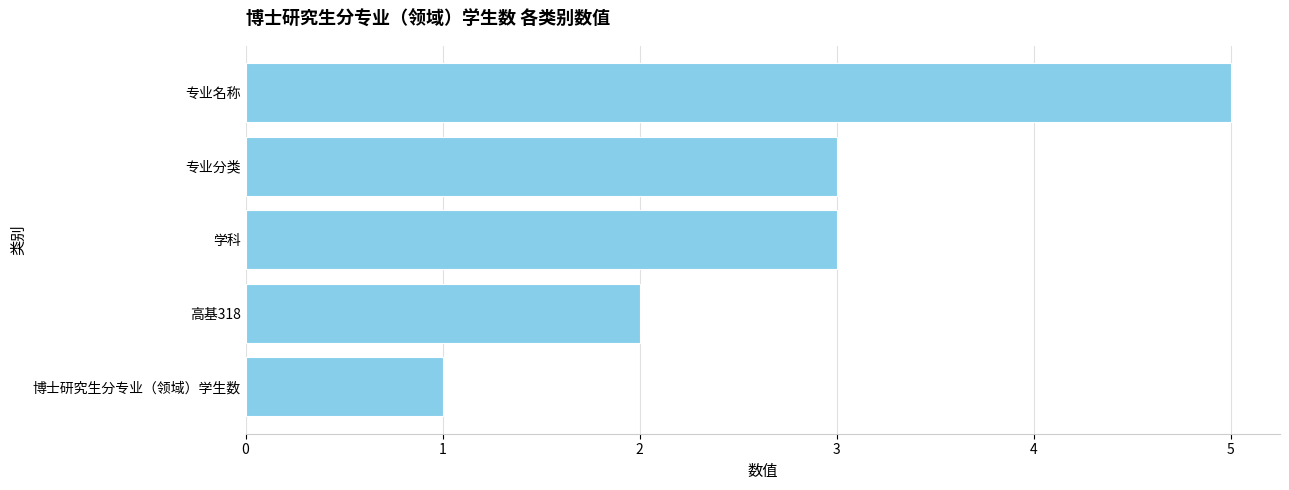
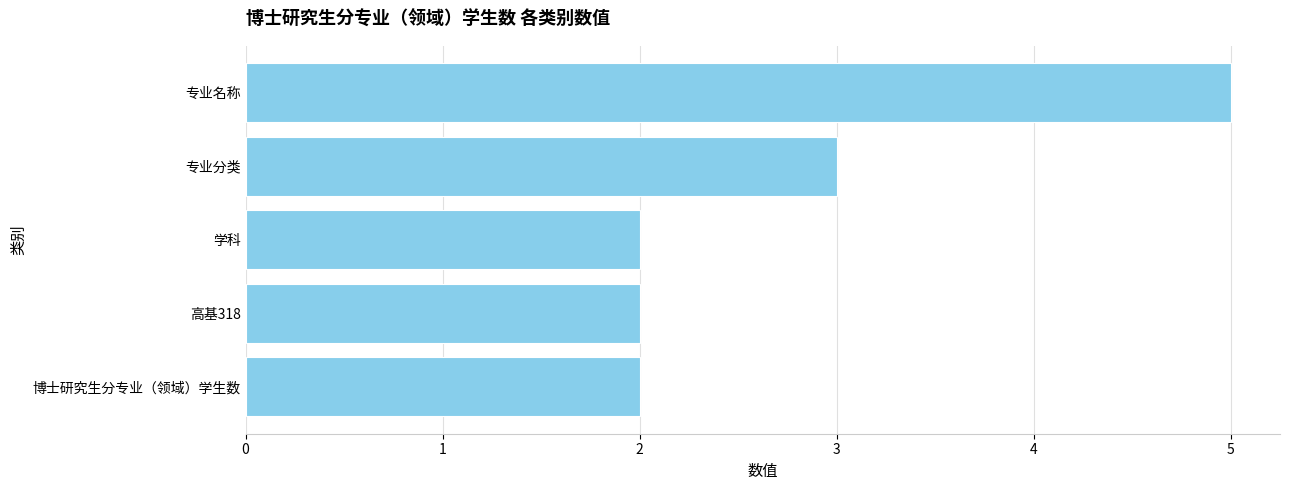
学科: 3 -> 2
博士研究生分专业（领域）学生数: 1 -> 2
